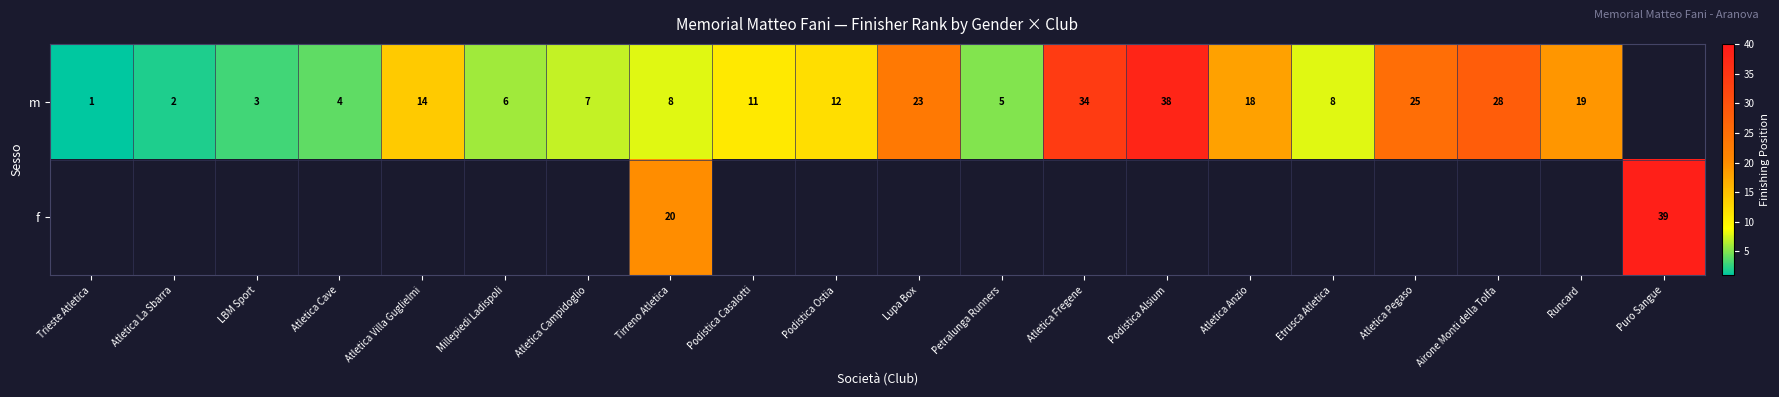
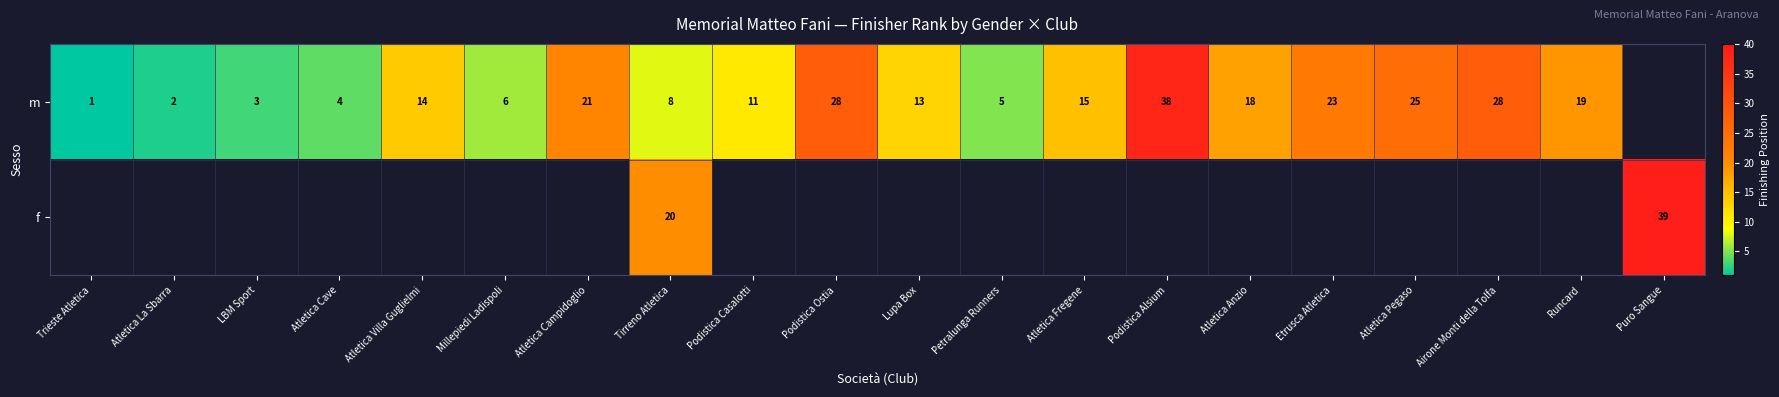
m, Atletica Campidoglio: 7 -> 21
m, Podistica Ostia: 12 -> 28
m, Lupa Box: 23 -> 13
m, Atletica Fregene: 34 -> 15
m, Etrusca Atletica: 8 -> 23
